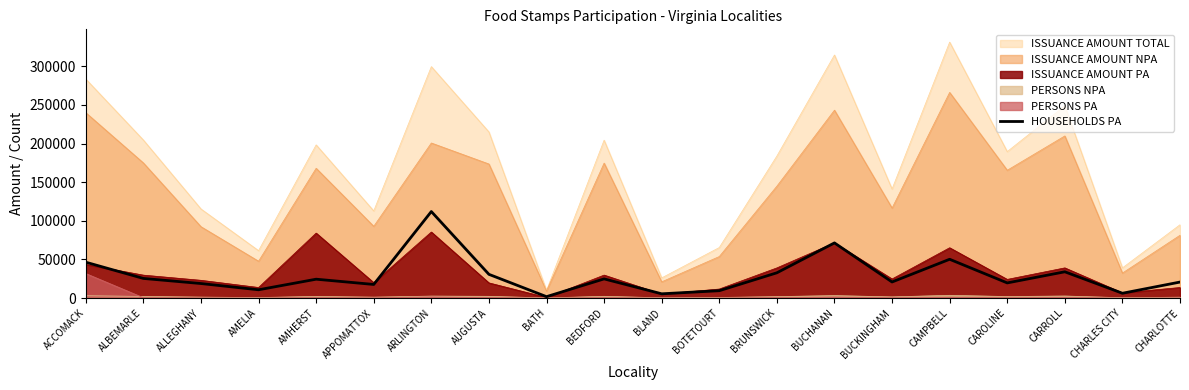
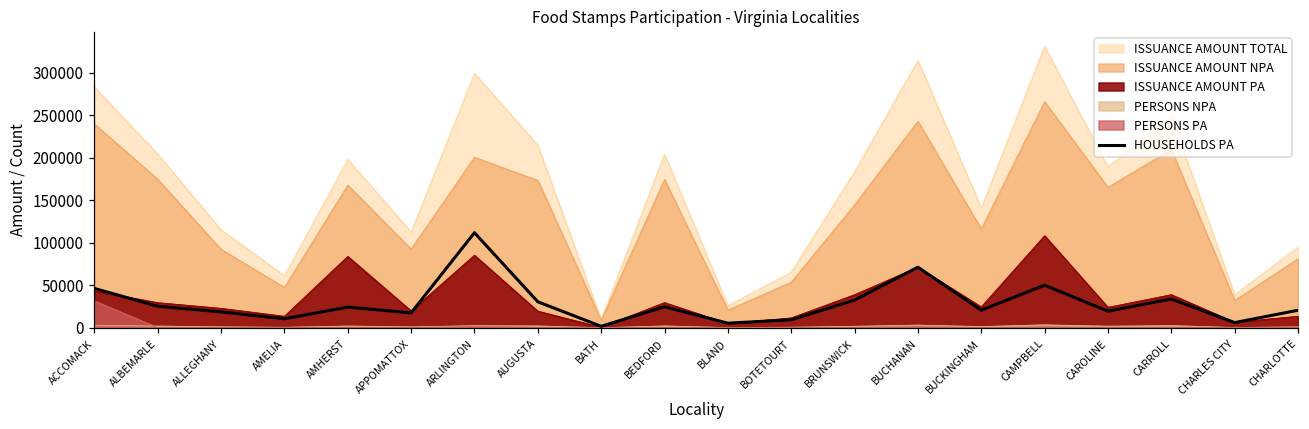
ISSUANCE AMOUNT PA, CAMPBELL: 70000 -> 110000
